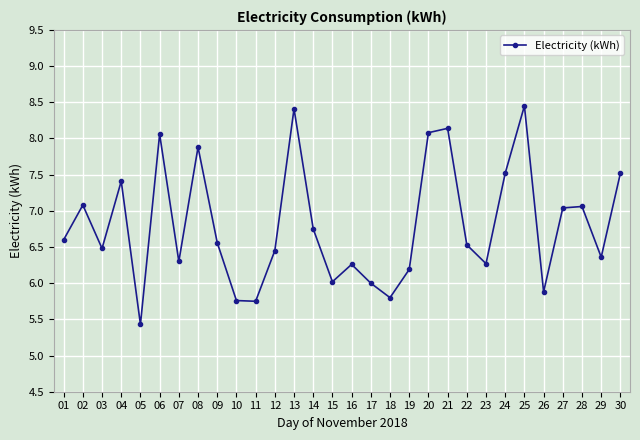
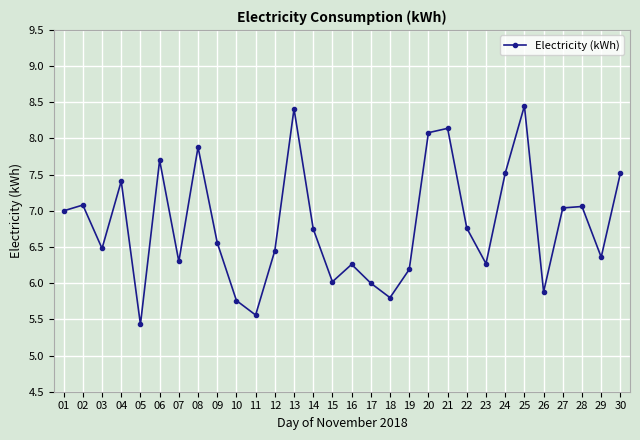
01: 6.6 -> 7.0
06: 8.1 -> 7.7
11: 5.8 -> 5.6
22: 6.5 -> 6.8
